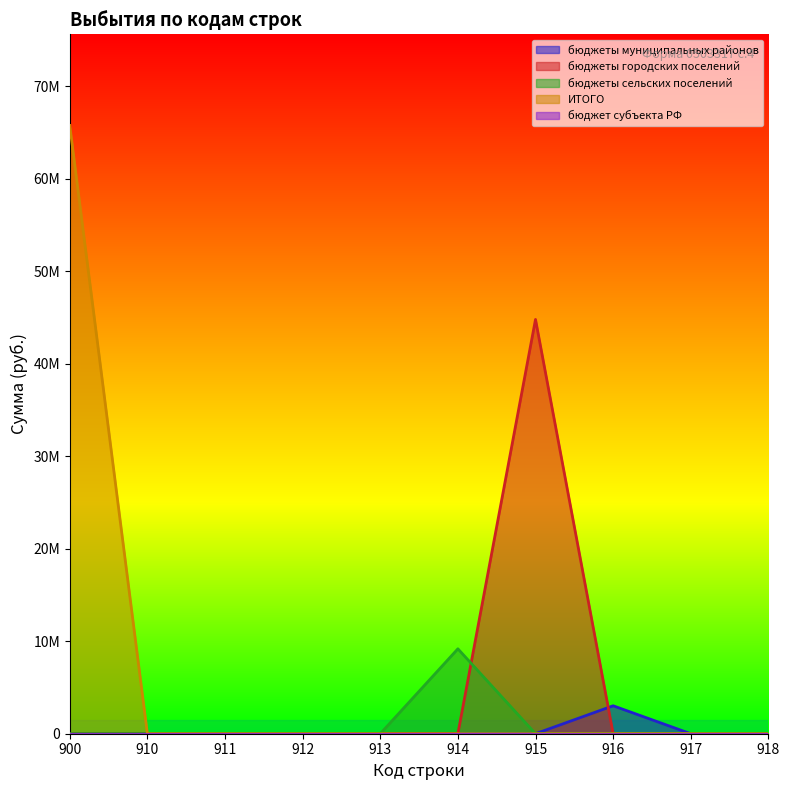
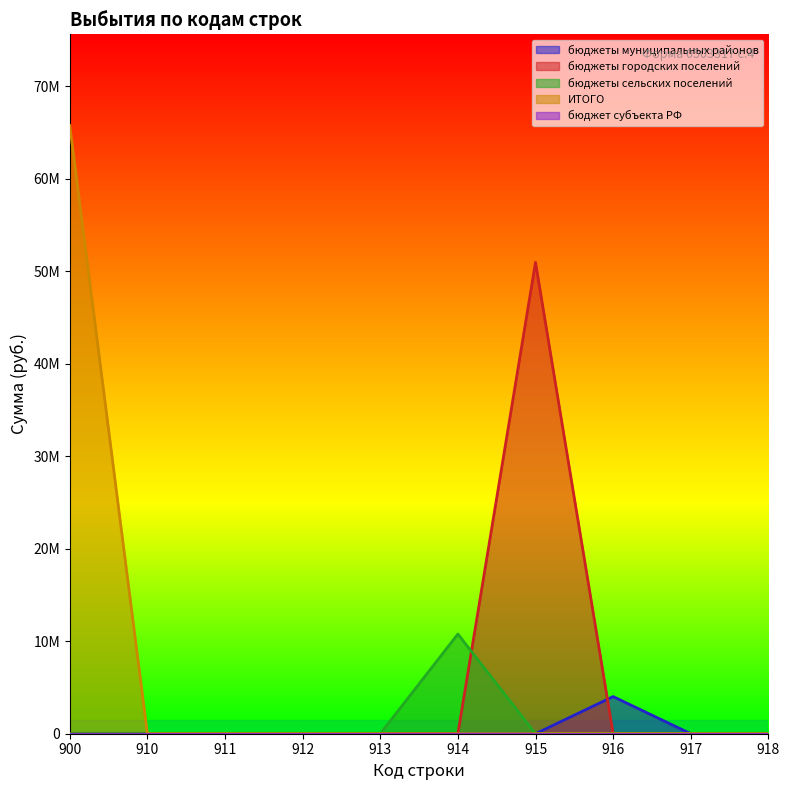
бюджеты сельских поселений, 914: 9000000 -> 11000000
бюджеты городских поселений, 915: 45000000 -> 51000000
бюджеты муниципальных районов, 916: 3000000 -> 4000000
